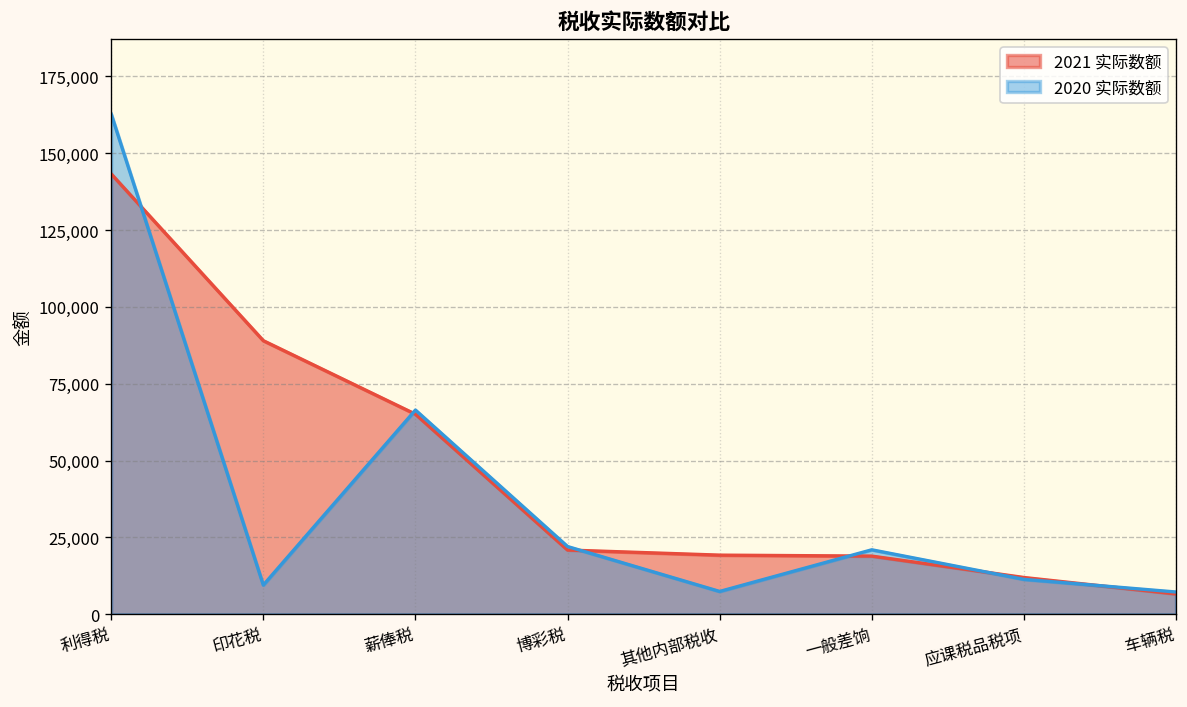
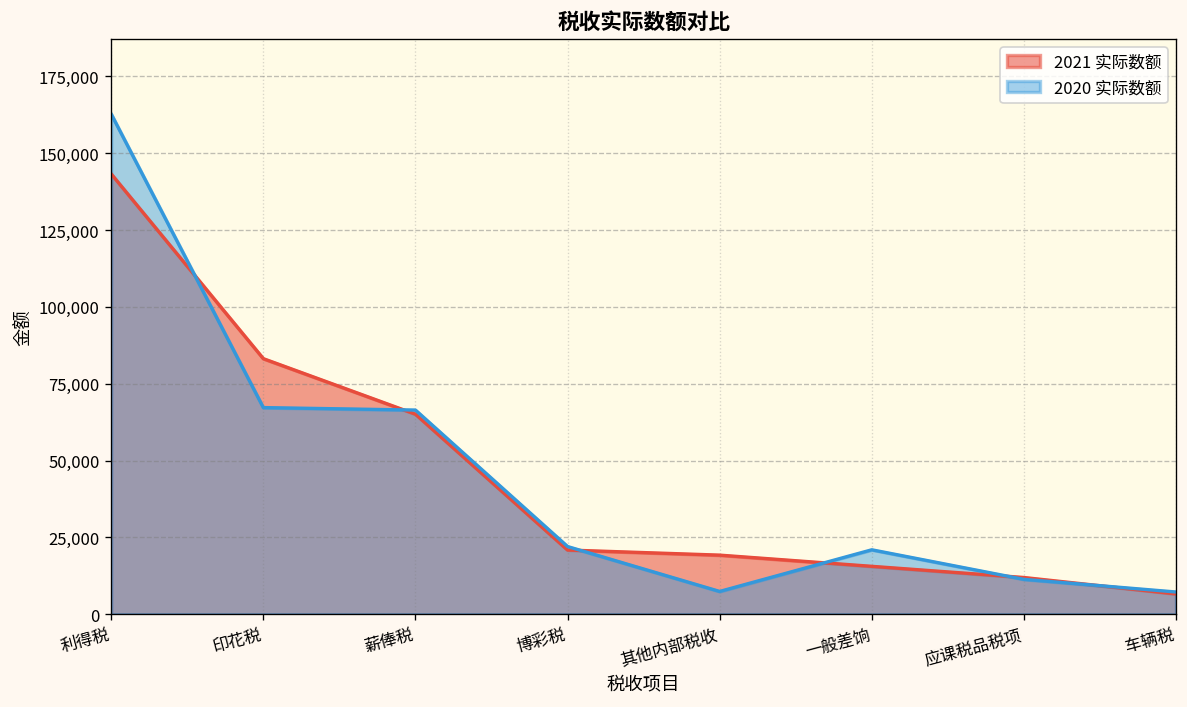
2021 实际数额, 印花税: 89,000 -> 83,000
2020 实际数额, 印花税: 9,000 -> 67,000
2021 实际数额, 一般差饷: 19,000 -> 16,000
